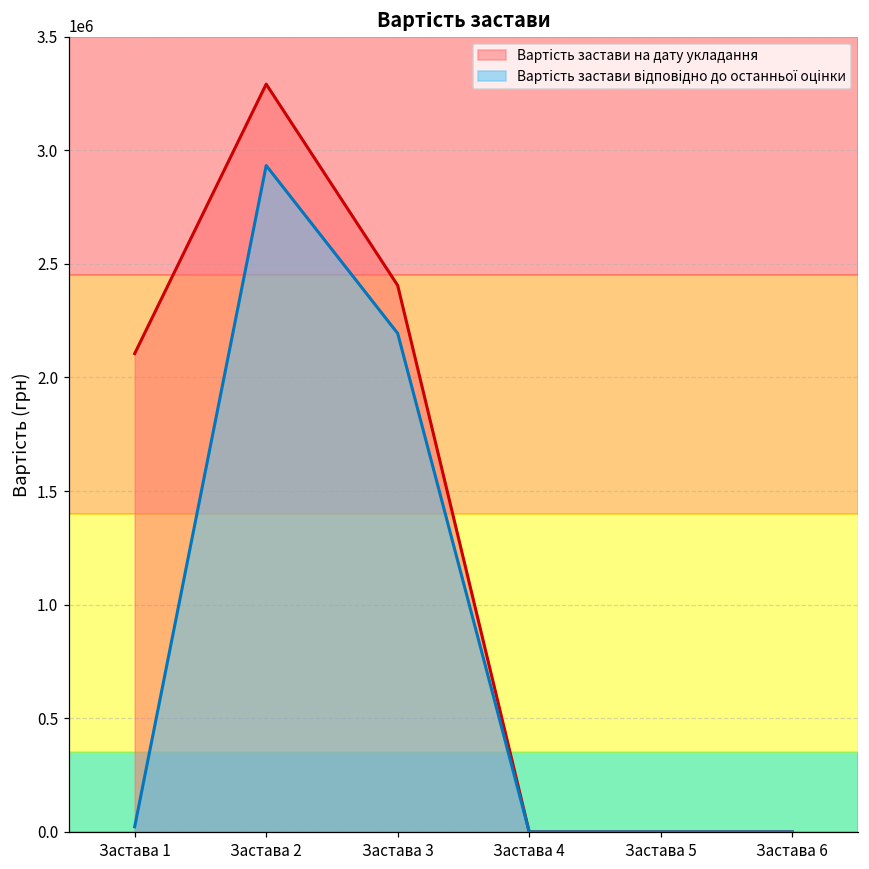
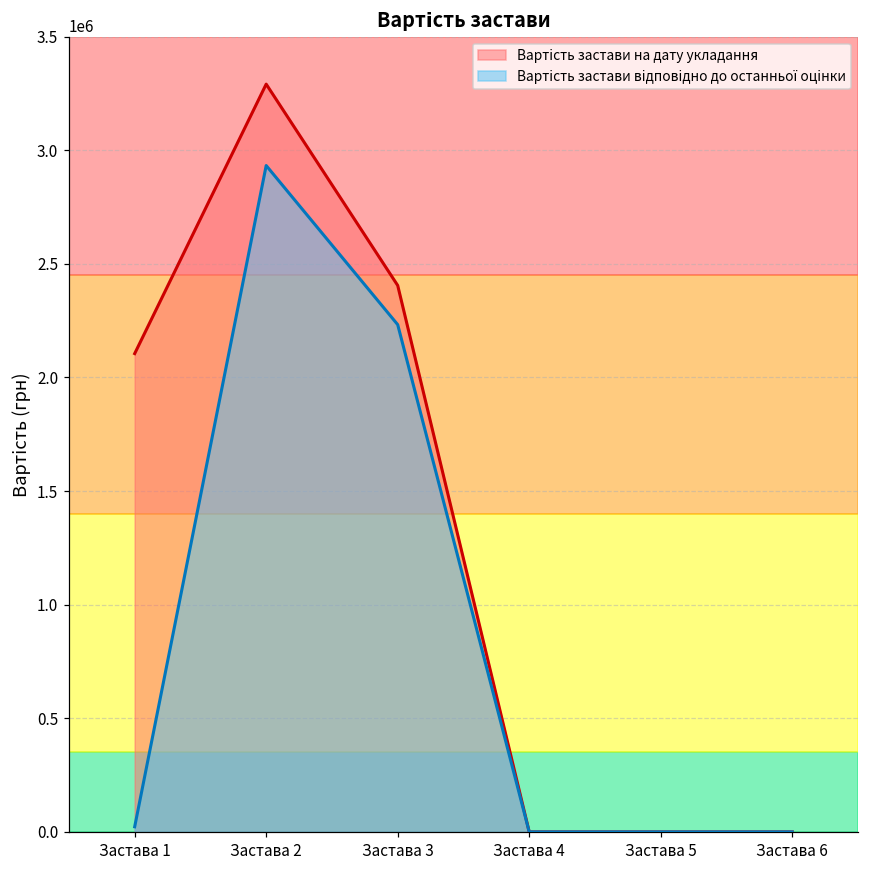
Вартість застави відповідно до останньої оцінки, Застава 3: 2190000 -> 2230000
